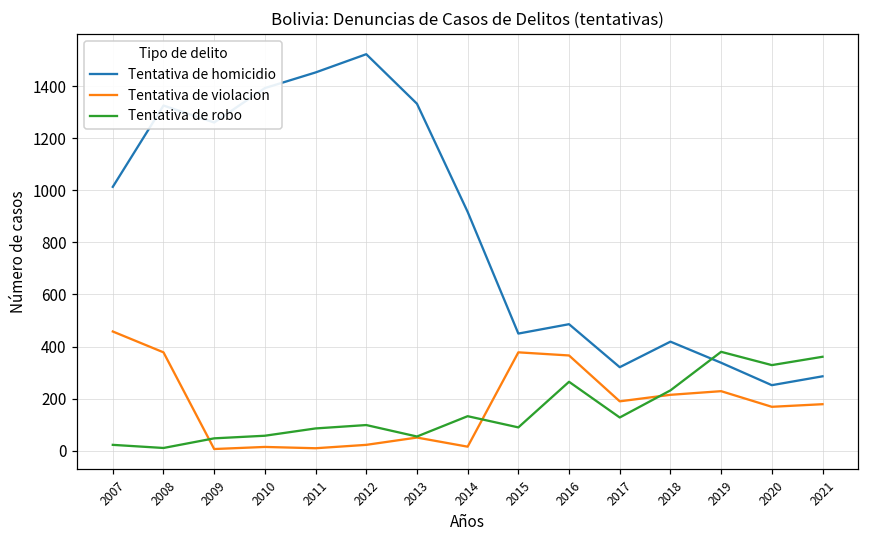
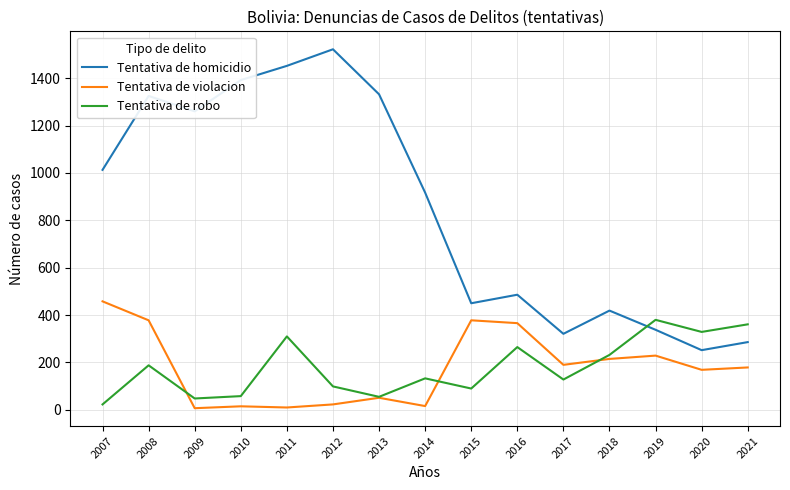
Tentativa de robo, 2008: 10 -> 190
Tentativa de robo, 2011: 90 -> 310
